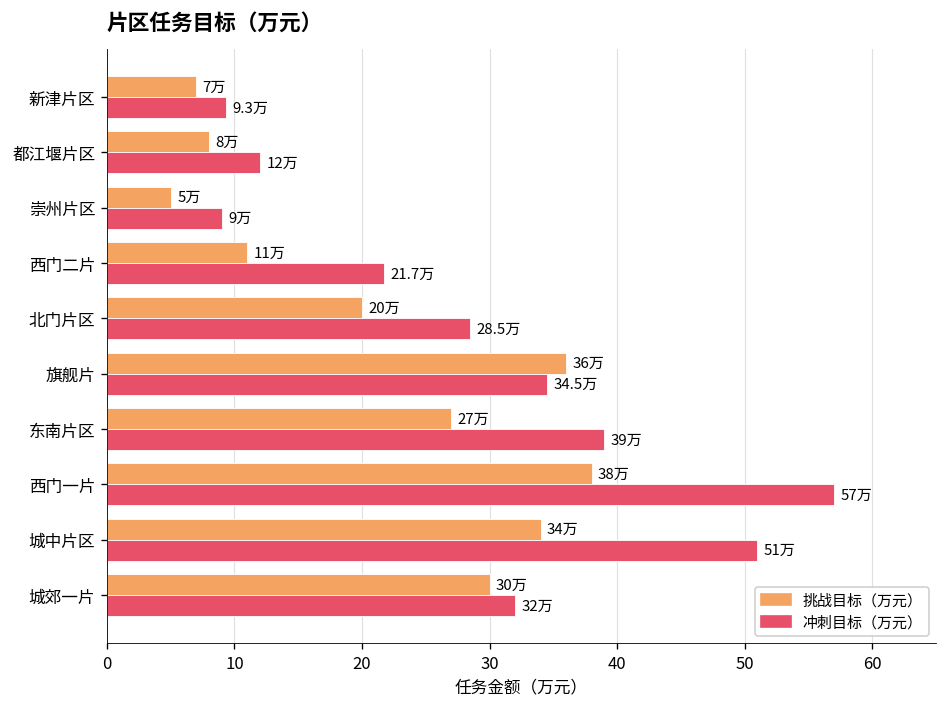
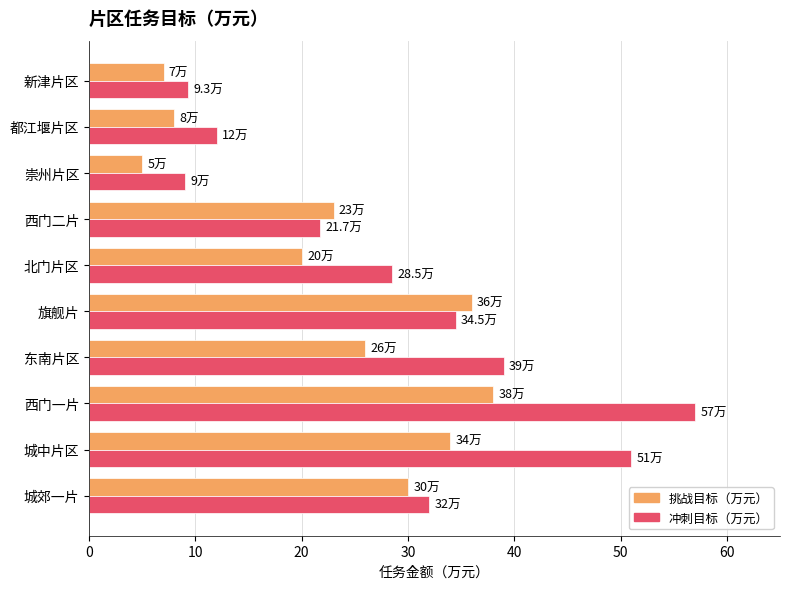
挑战目标（万元）, 西门二片: 11万 -> 23万
挑战目标（万元）, 东南片区: 27万 -> 26万
